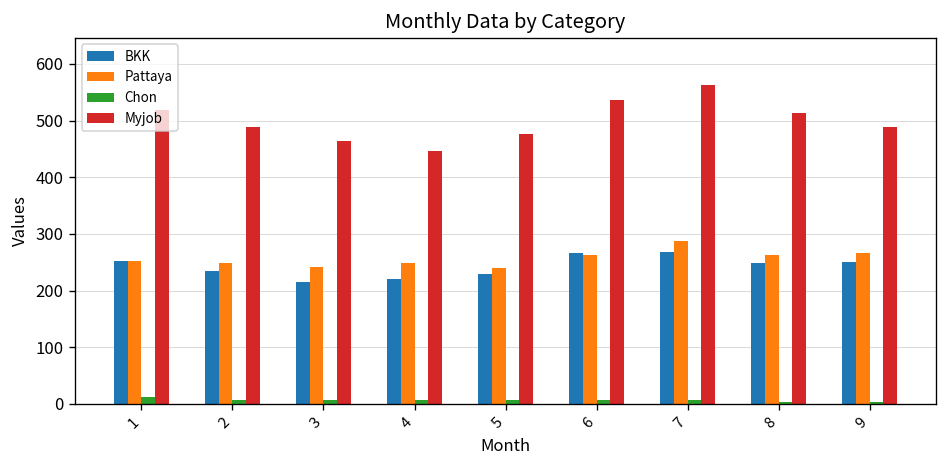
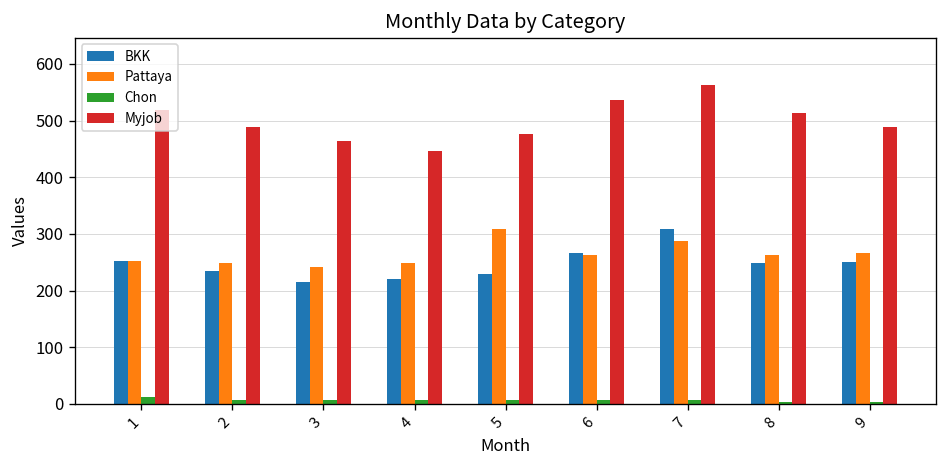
Pattaya, 5: 240 -> 310
BKK, 7: 270 -> 310
